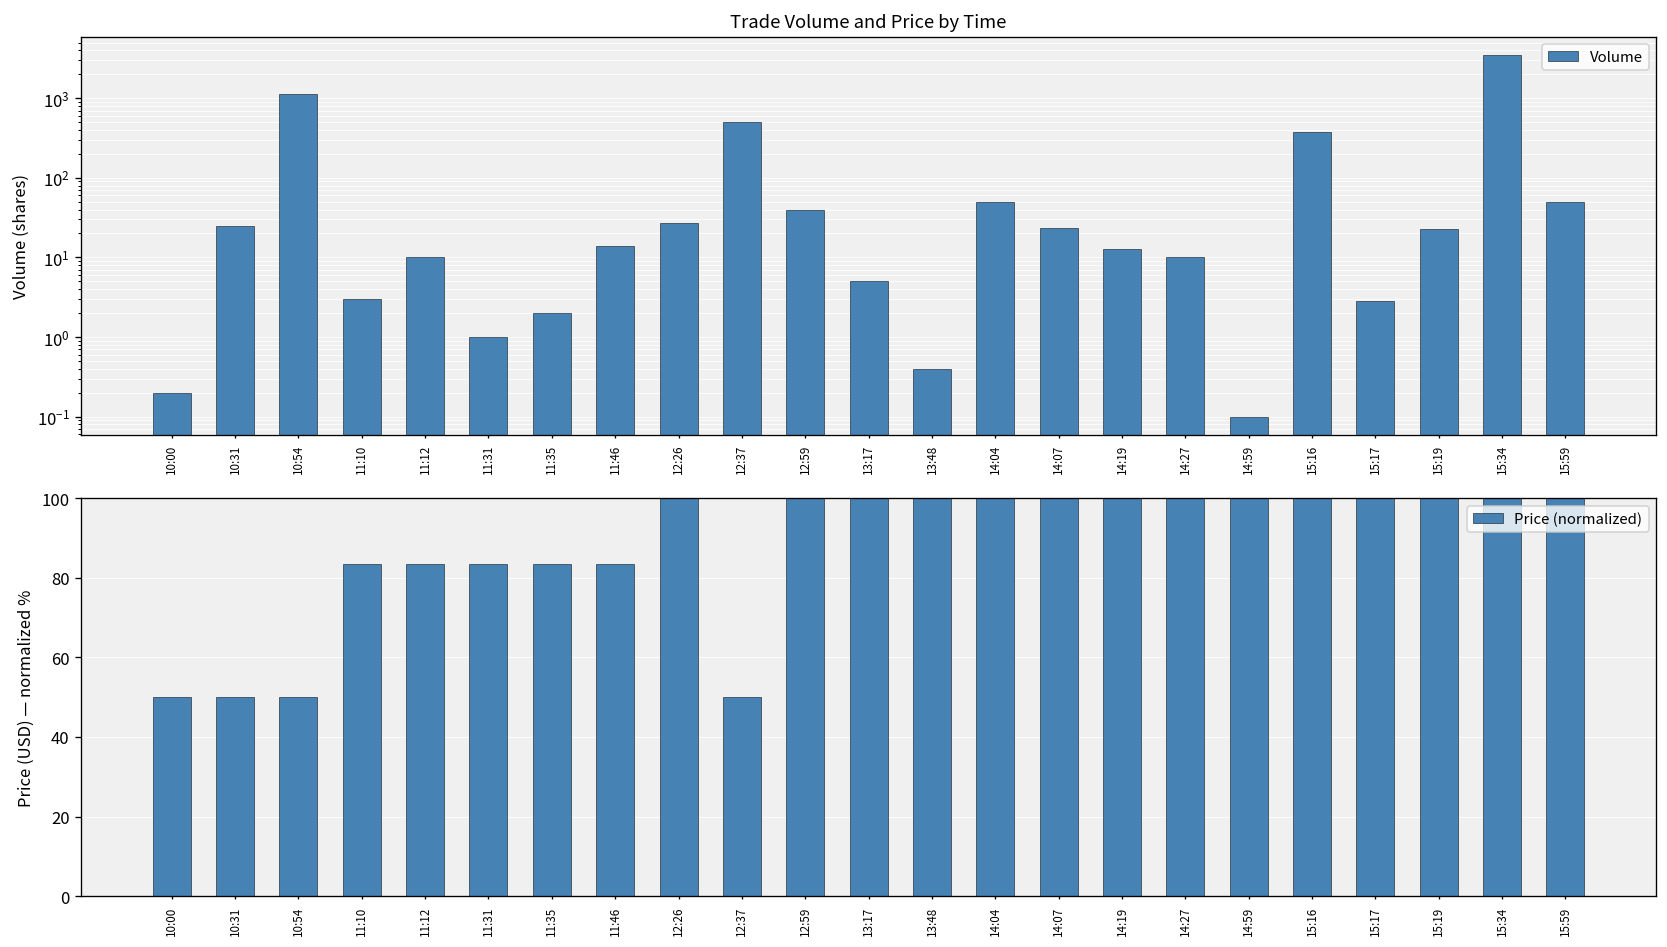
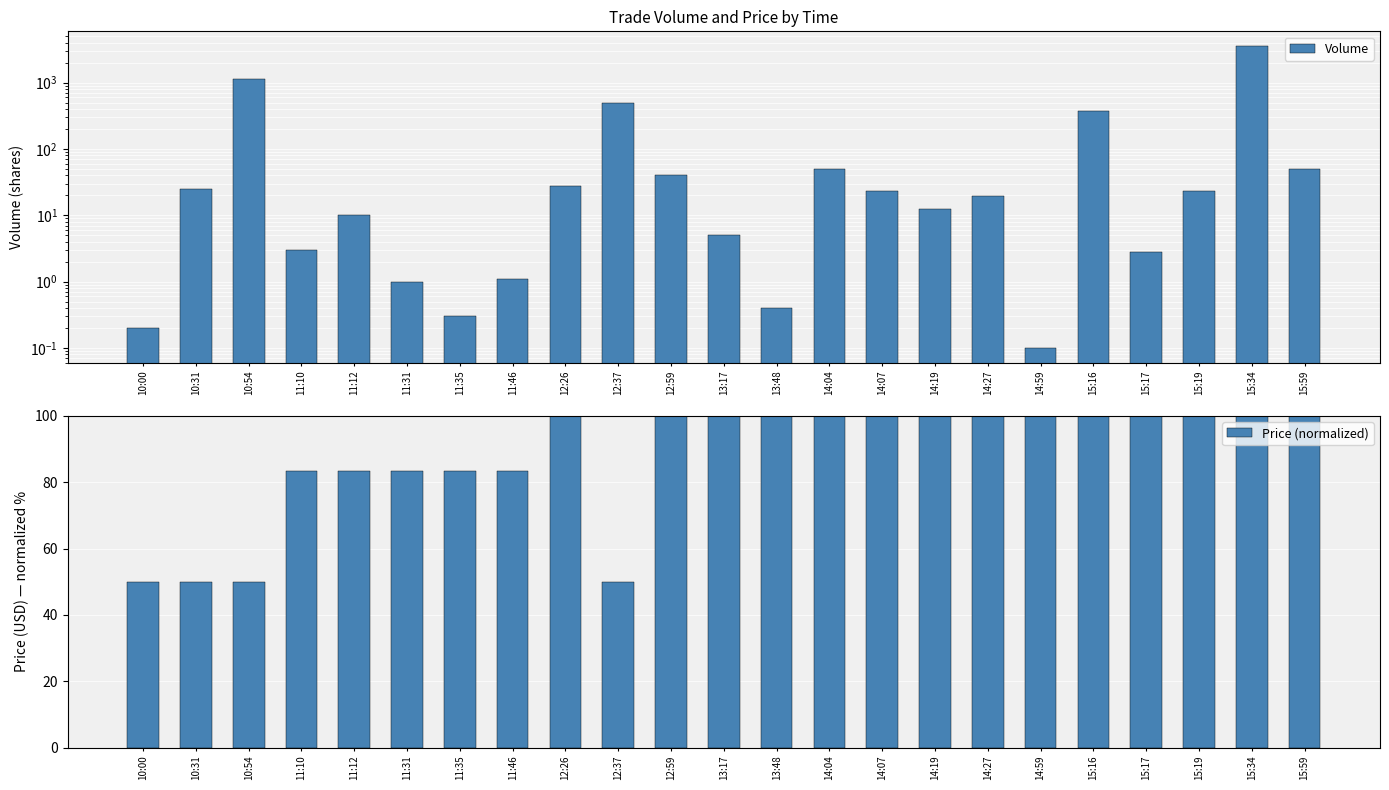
Trade Volume and Price by Time, 11:35: 2.0 -> 0.3
Trade Volume and Price by Time, 11:46: 14 -> 1.1
Trade Volume and Price by Time, 14:27: 10 -> 20
